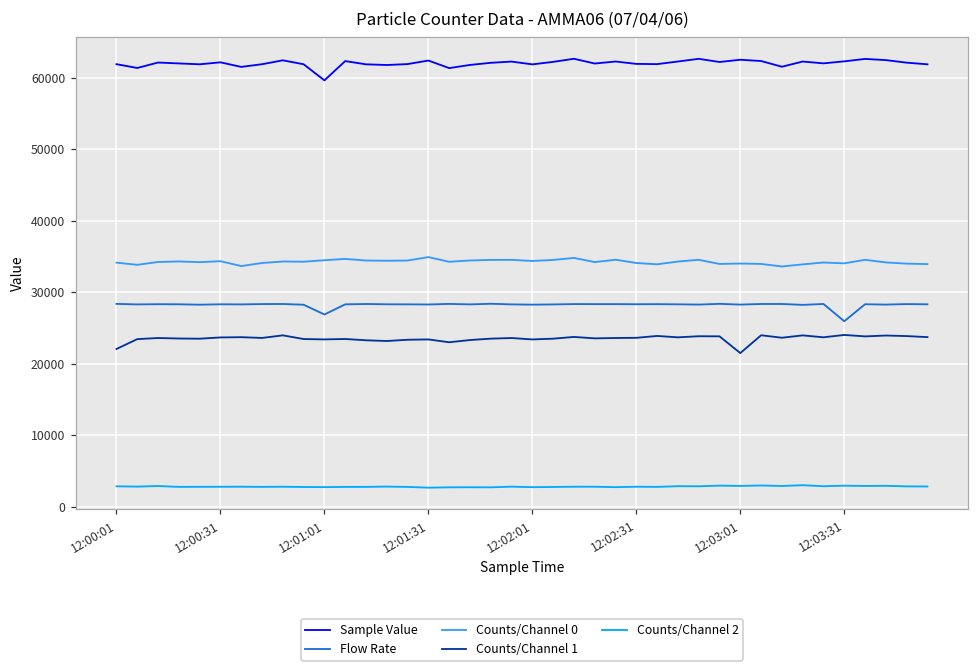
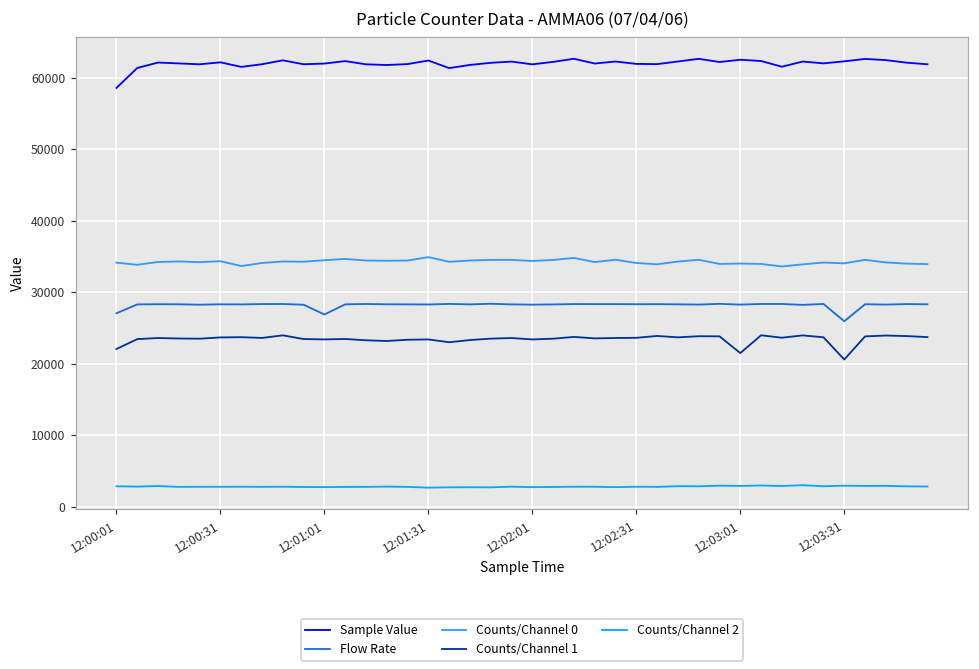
Sample Value, 12:00:01: 62000 -> 59000
Flow Rate, 12:00:01: 28000 -> 27000
Sample Value, 12:01:01: 60000 -> 62000
Counts/Channel 1, 12:03:31: 24000 -> 21000
